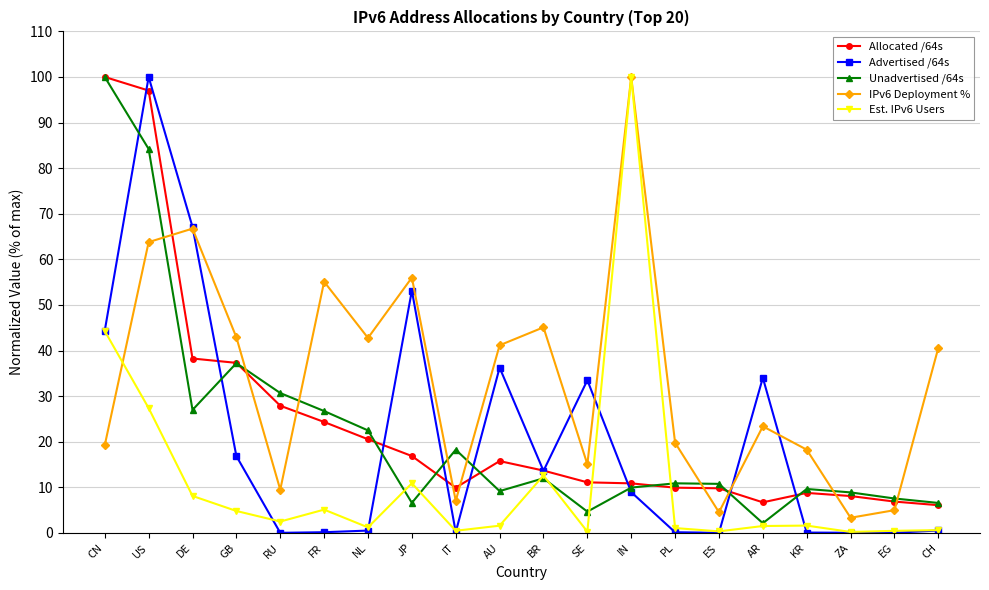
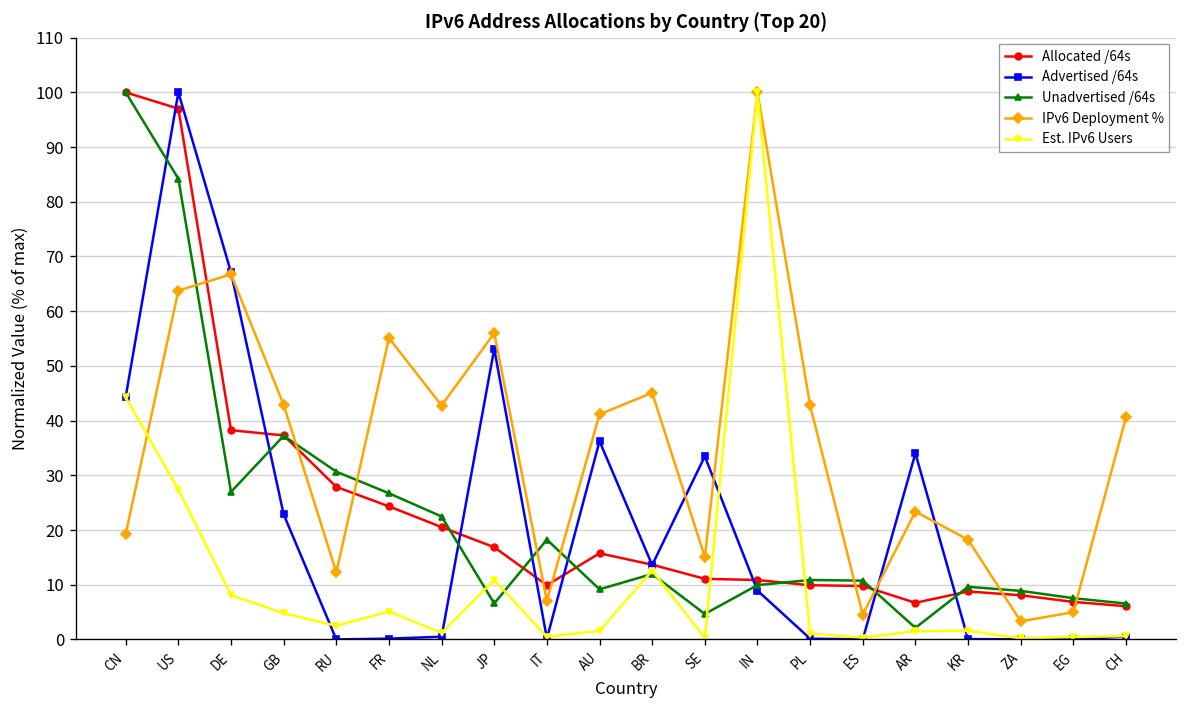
Advertised /64s, GB: 17 -> 23
IPv6 Deployment %, RU: 9 -> 12
IPv6 Deployment %, PL: 20 -> 43
